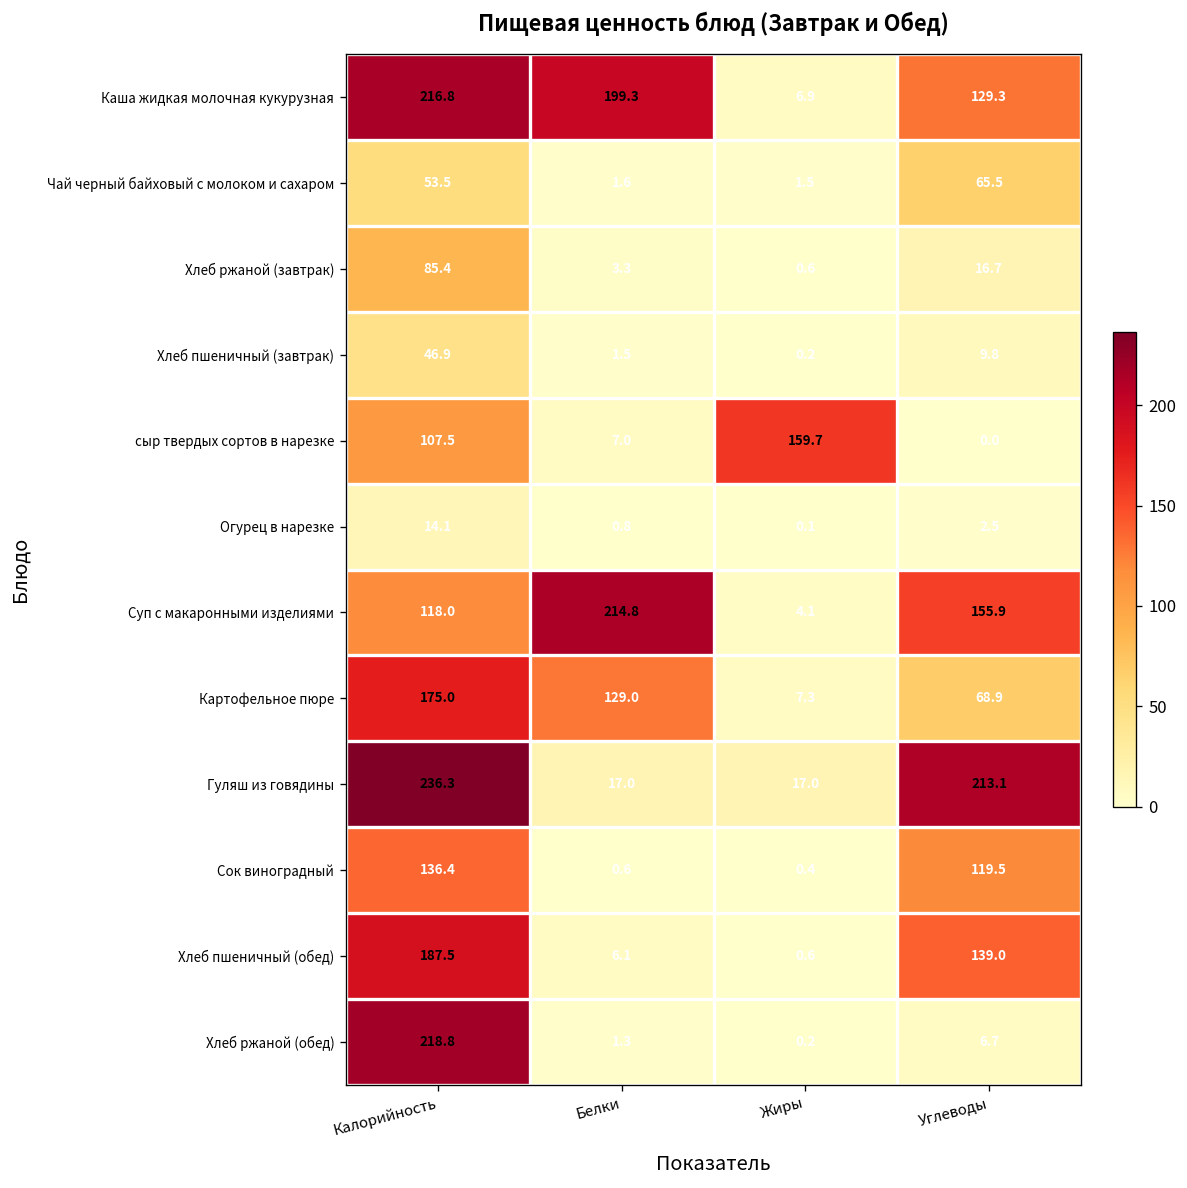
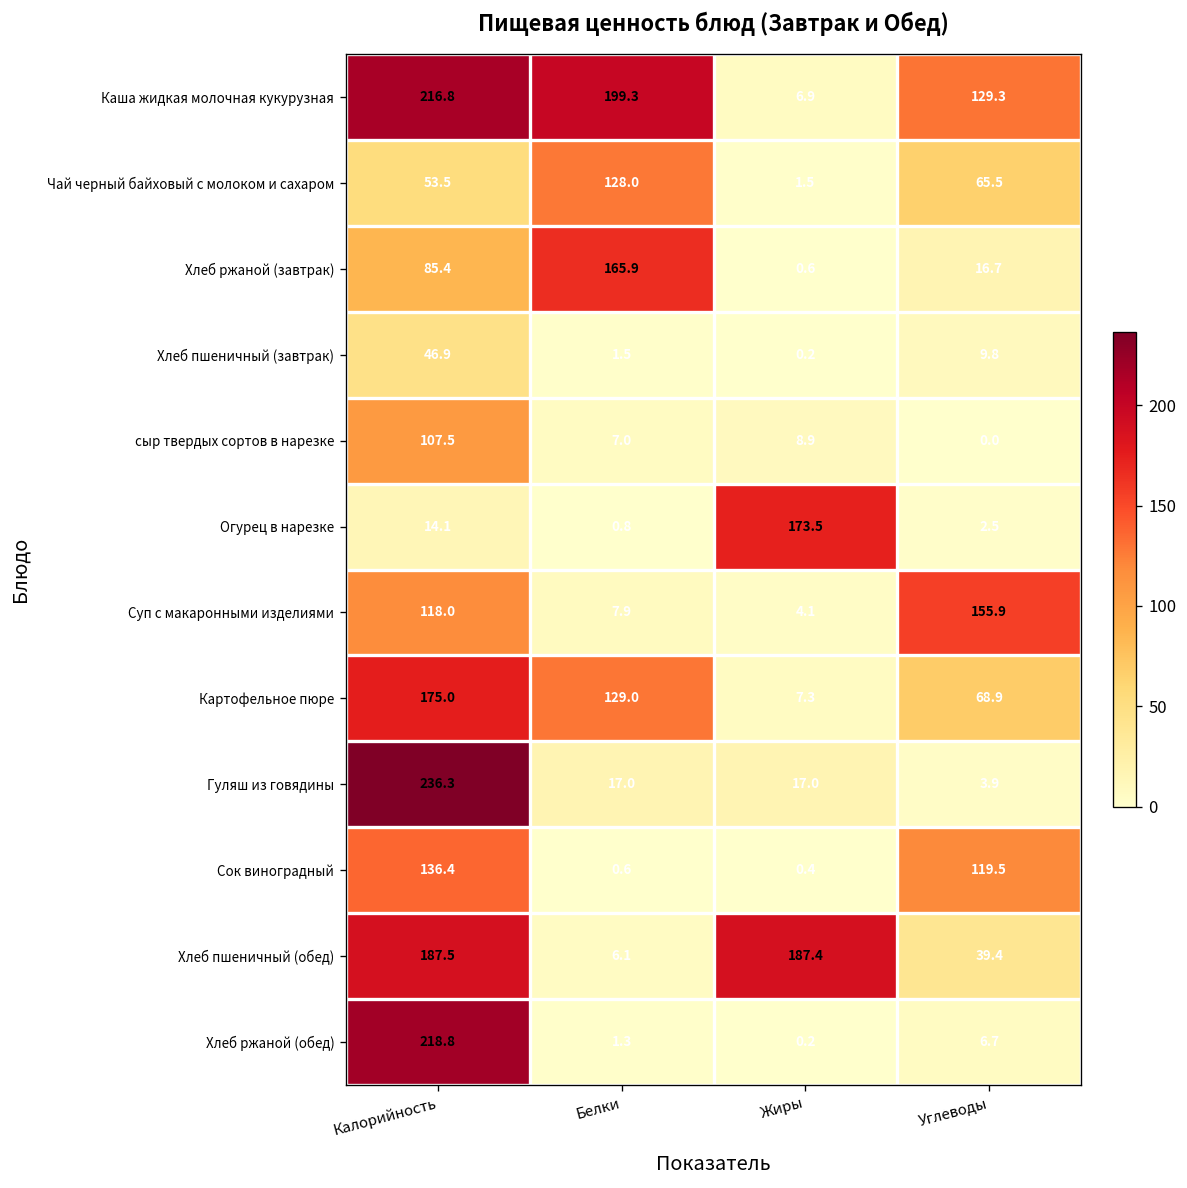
Чай черный байховый с молоком и сахаром, Белки: 1.6 -> 128.0
Хлеб ржаной (завтрак), Белки: 3.3 -> 165.9
сыр твердых сортов в нарезке, Жиры: 159.7 -> 8.9
Огурец в нарезке, Жиры: 0.1 -> 173.5
Суп с макаронными изделиями, Белки: 214.8 -> 7.9
Гуляш из говядины, Углеводы: 213.1 -> 3.9
Хлеб пшеничный (обед), Жиры: 0.6 -> 187.4
Хлеб пшеничный (обед), Углеводы: 139.0 -> 39.4
